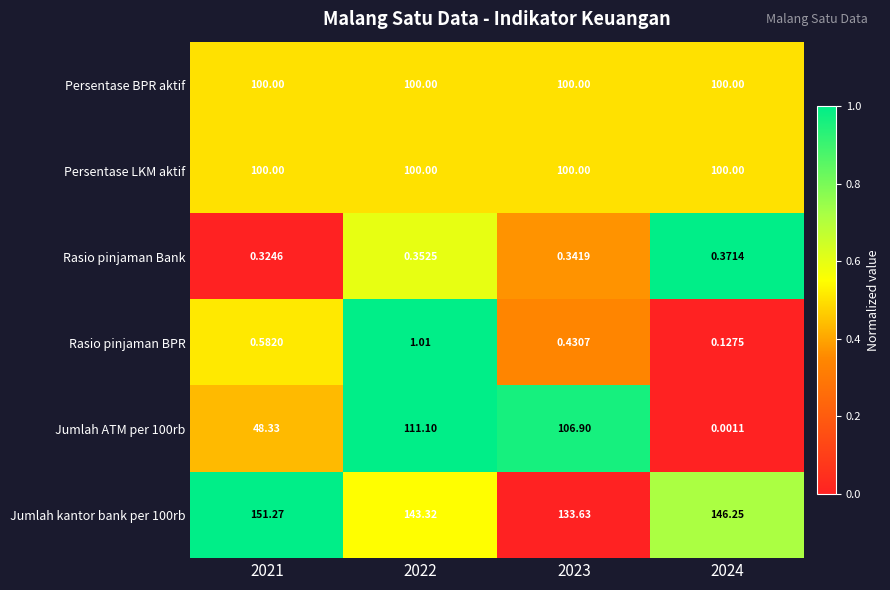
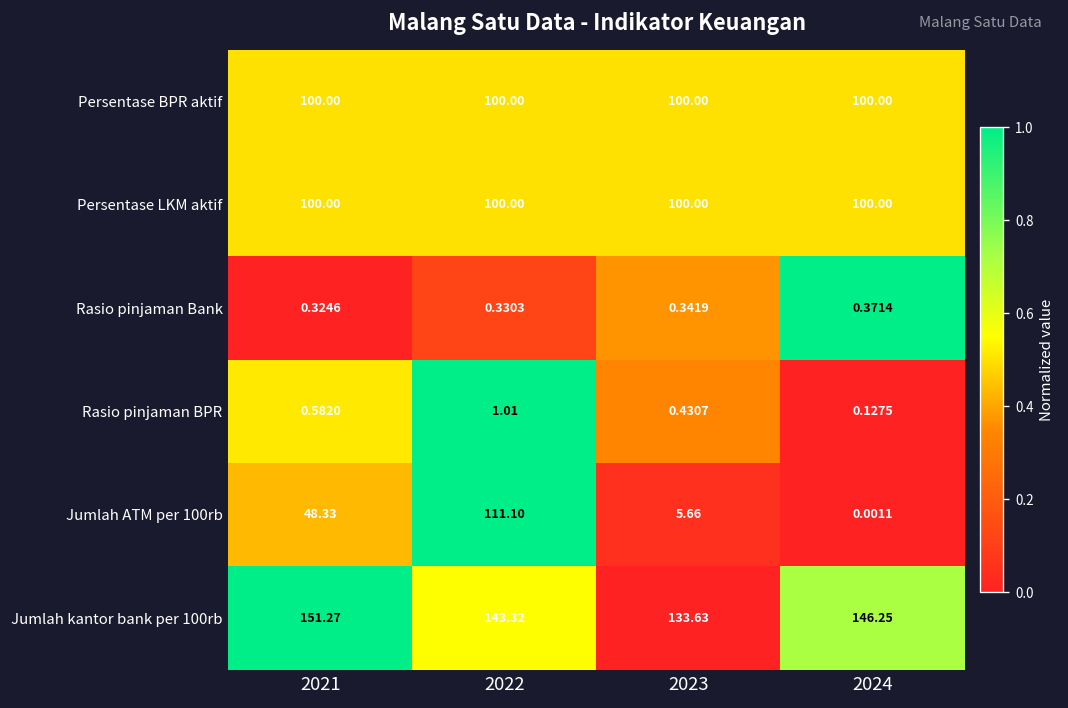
Rasio pinjaman Bank, 2022: 0.3525 -> 0.3303
Jumlah ATM per 100rb, 2023: 106.90 -> 5.66
